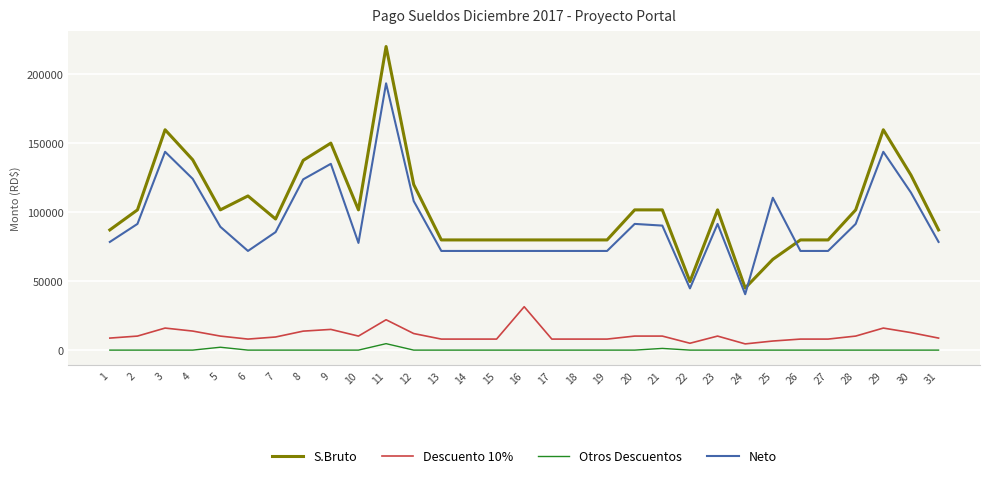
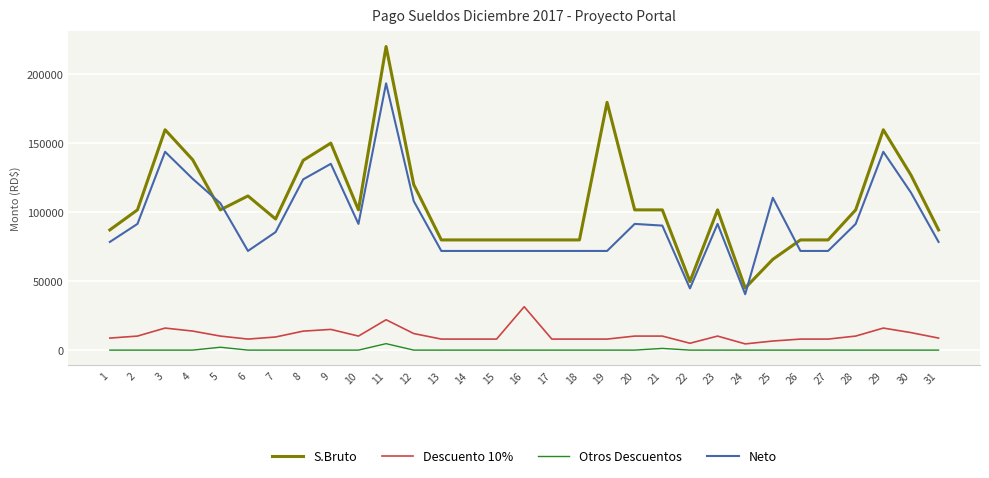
Neto, 5: 89000 -> 106000
Neto, 10: 78000 -> 91000
S.Bruto, 19: 80000 -> 180000
